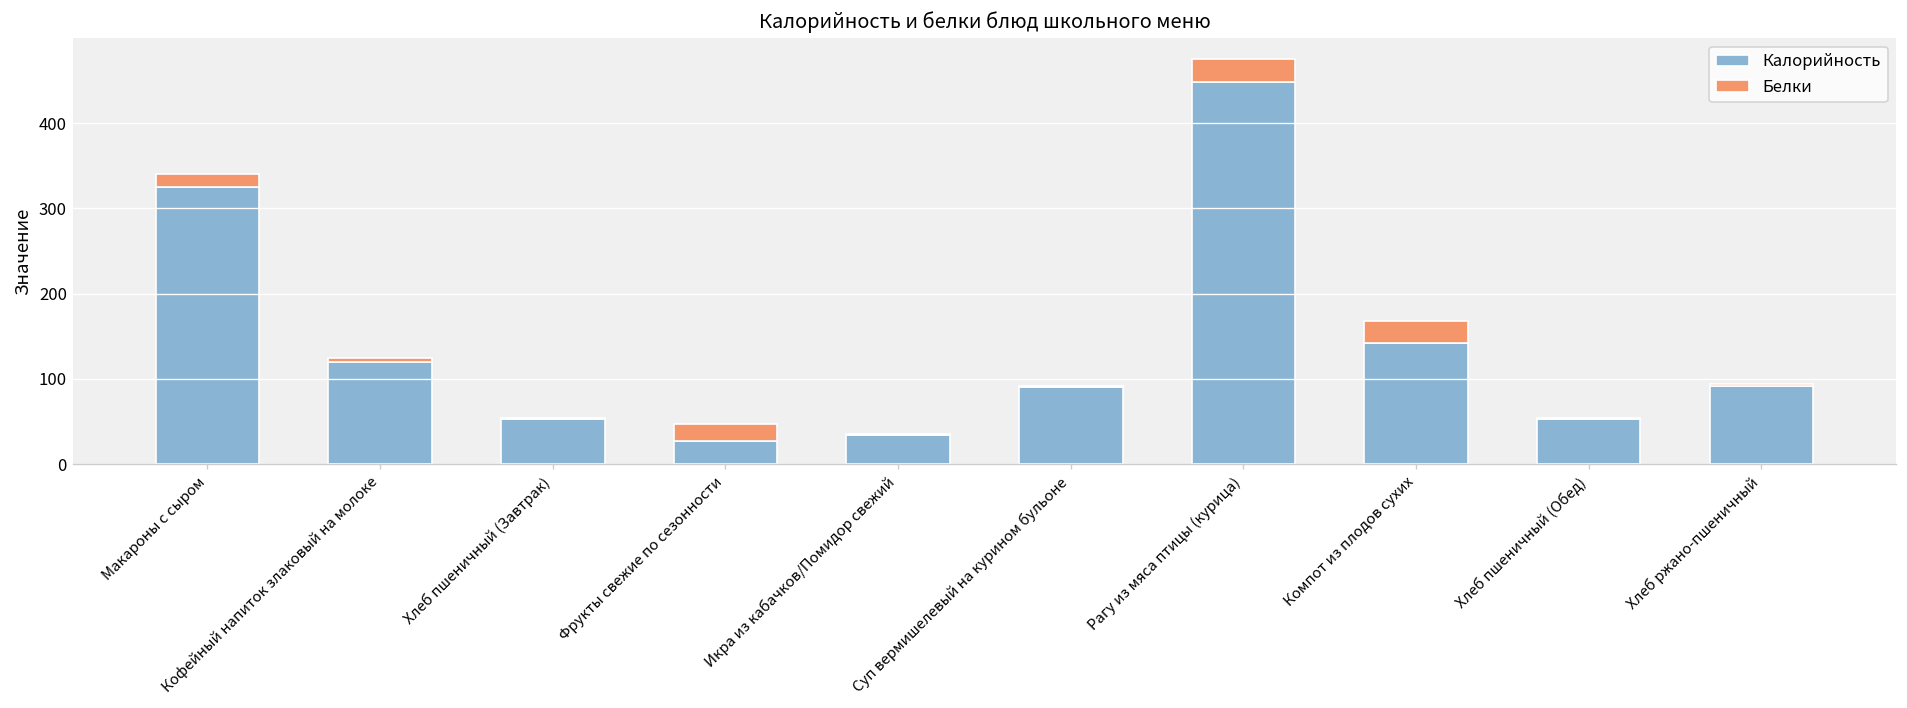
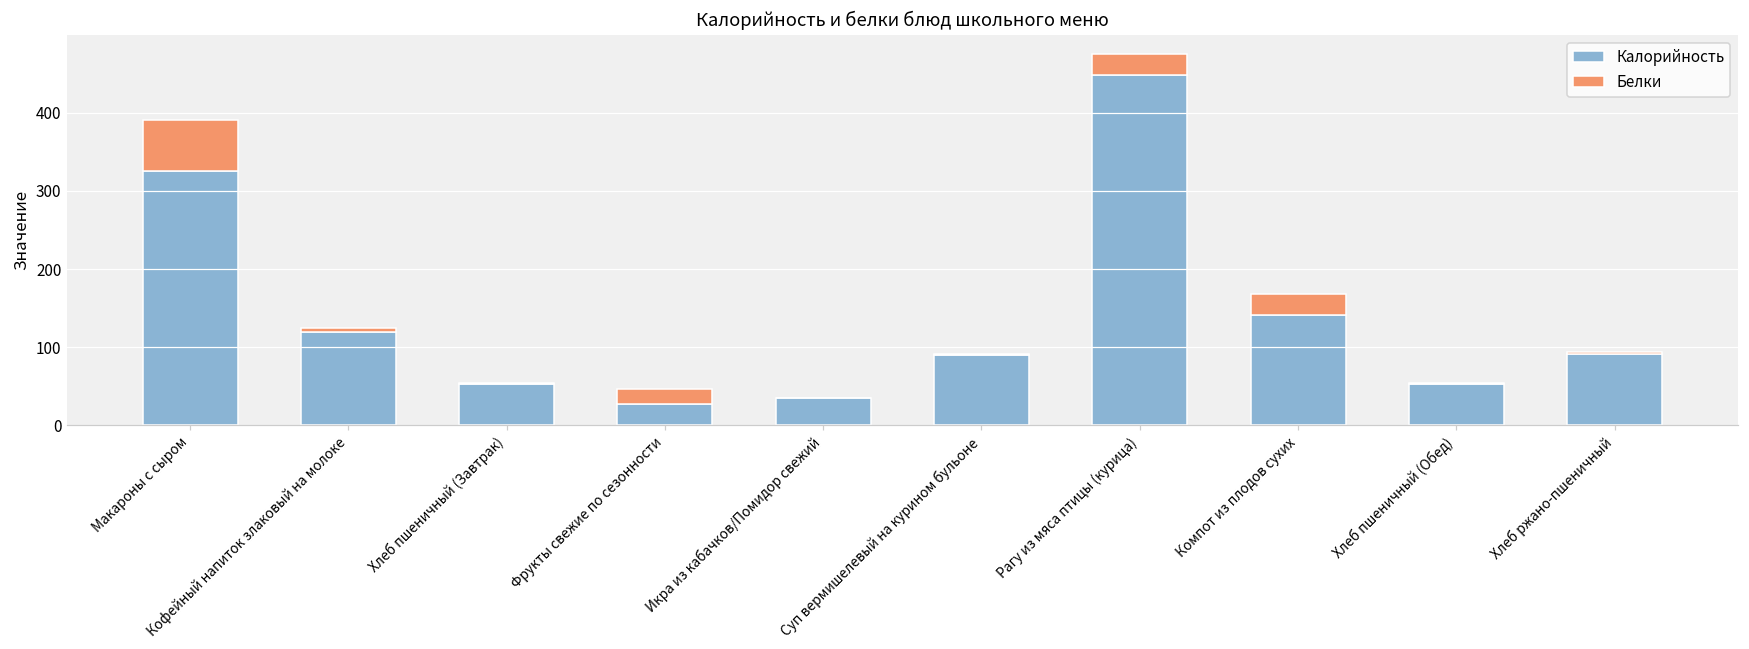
Белки, Макароны с сыром: 20 -> 70
